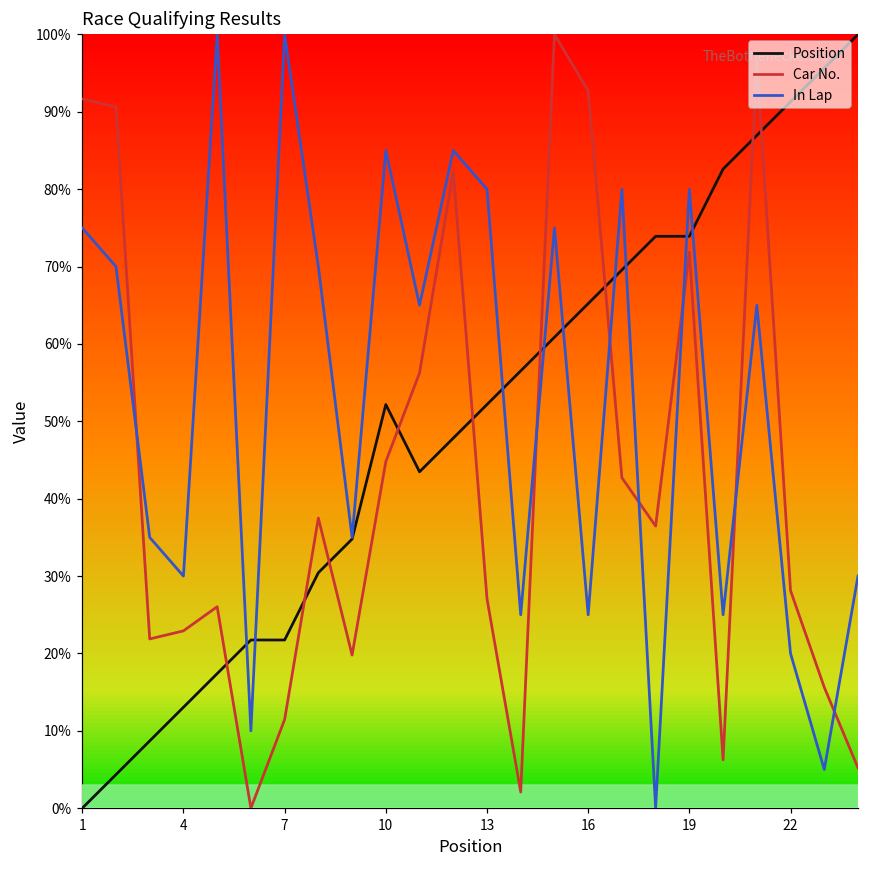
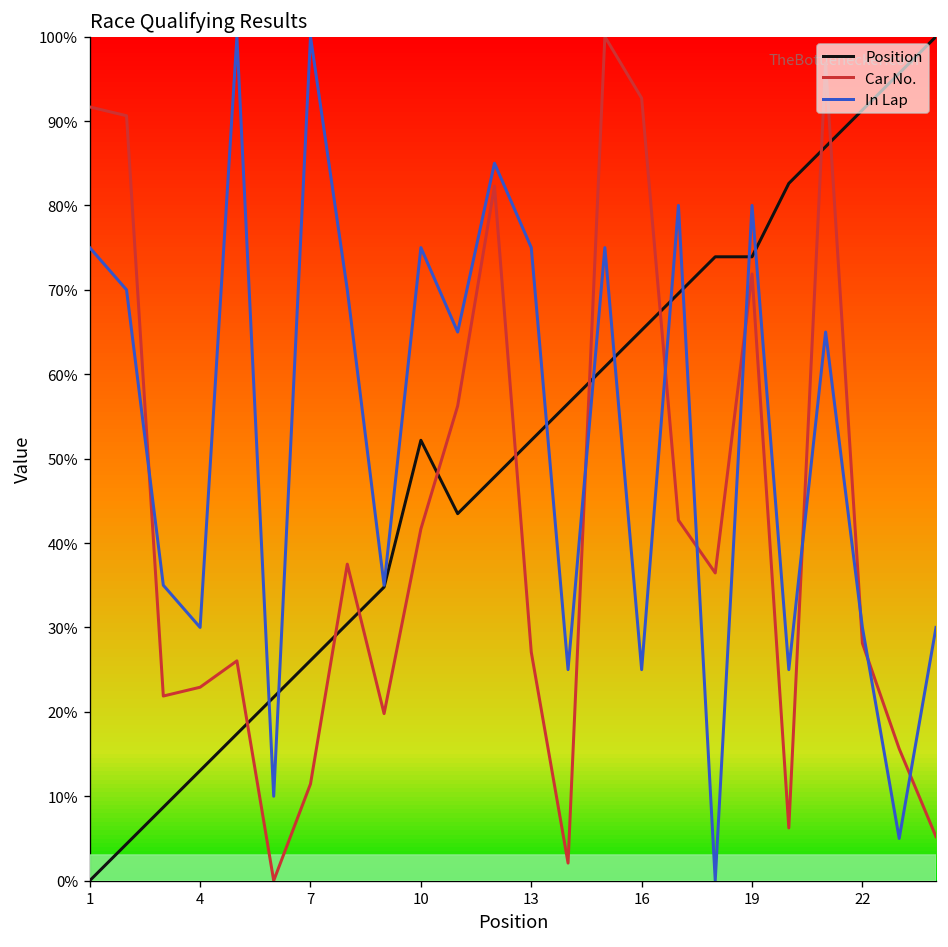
Position, 7: 22% -> 26%
Car No., 10: 45% -> 42%
In Lap, 10: 85% -> 75%
In Lap, 13: 80% -> 75%
In Lap, 22: 20% -> 30%
